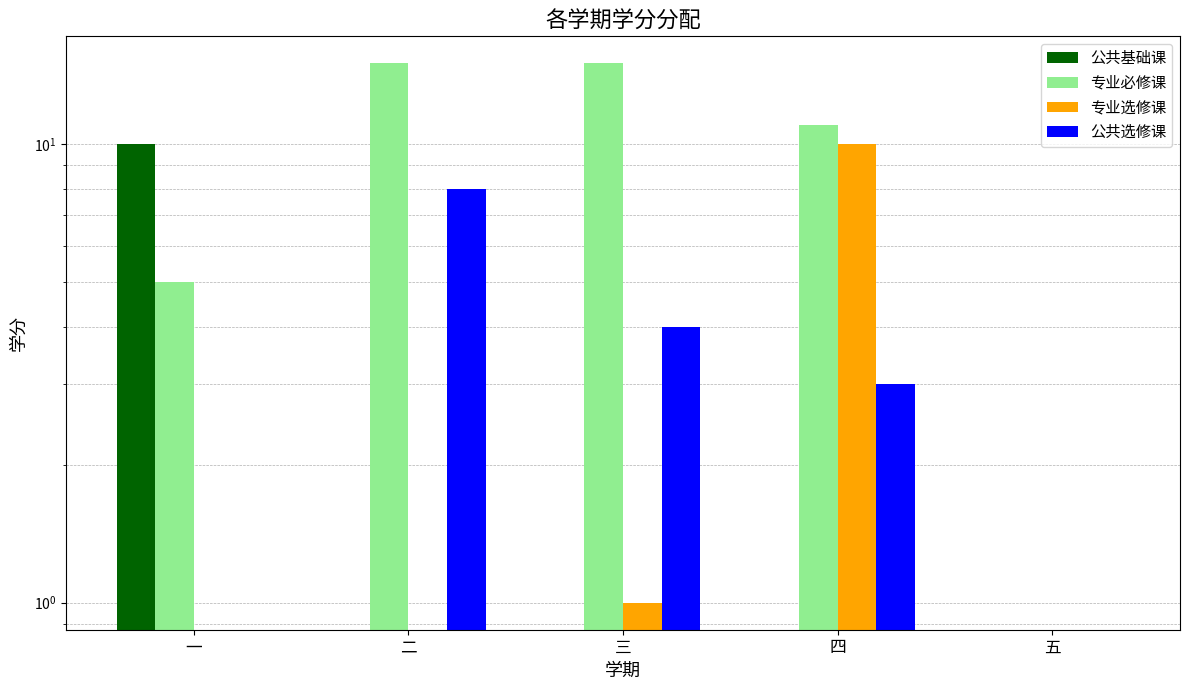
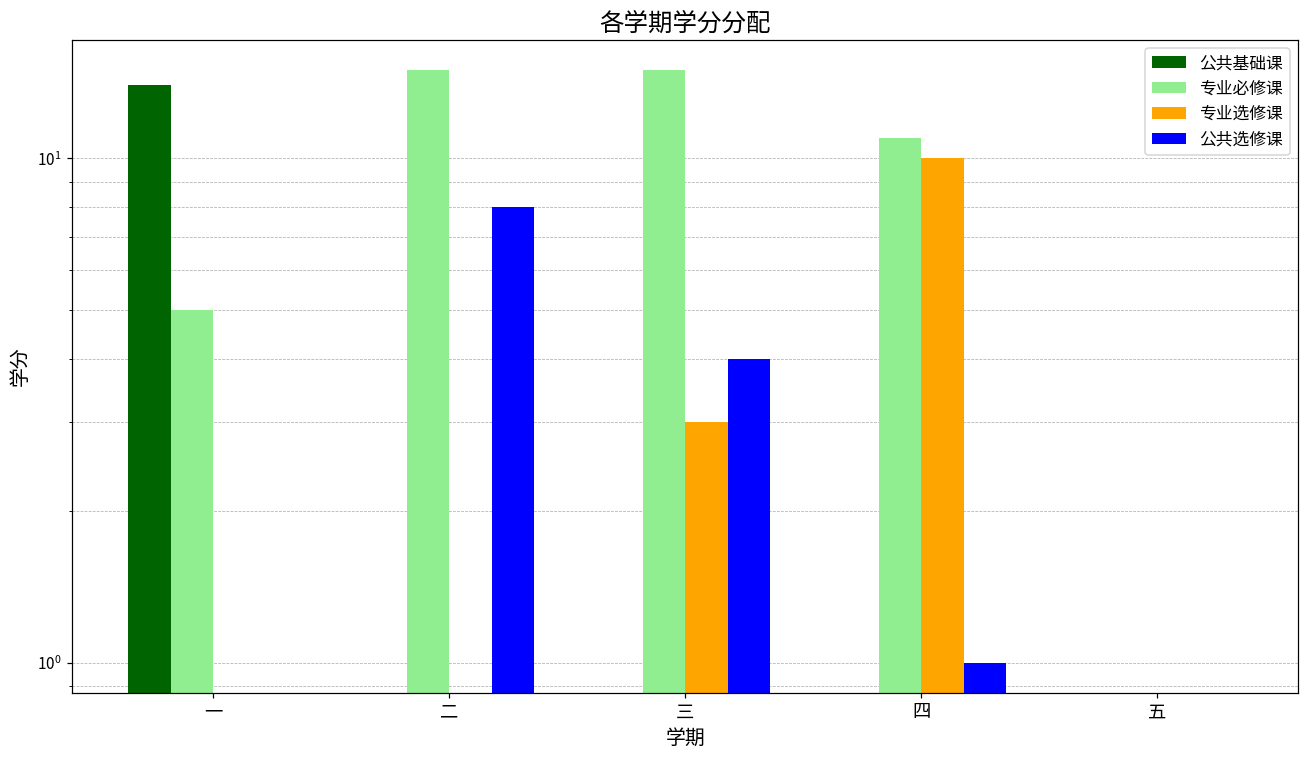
公共基础课, 一: 10 -> 14
专业选修课, 三: 1 -> 3
公共选修课, 四: 3 -> 1
